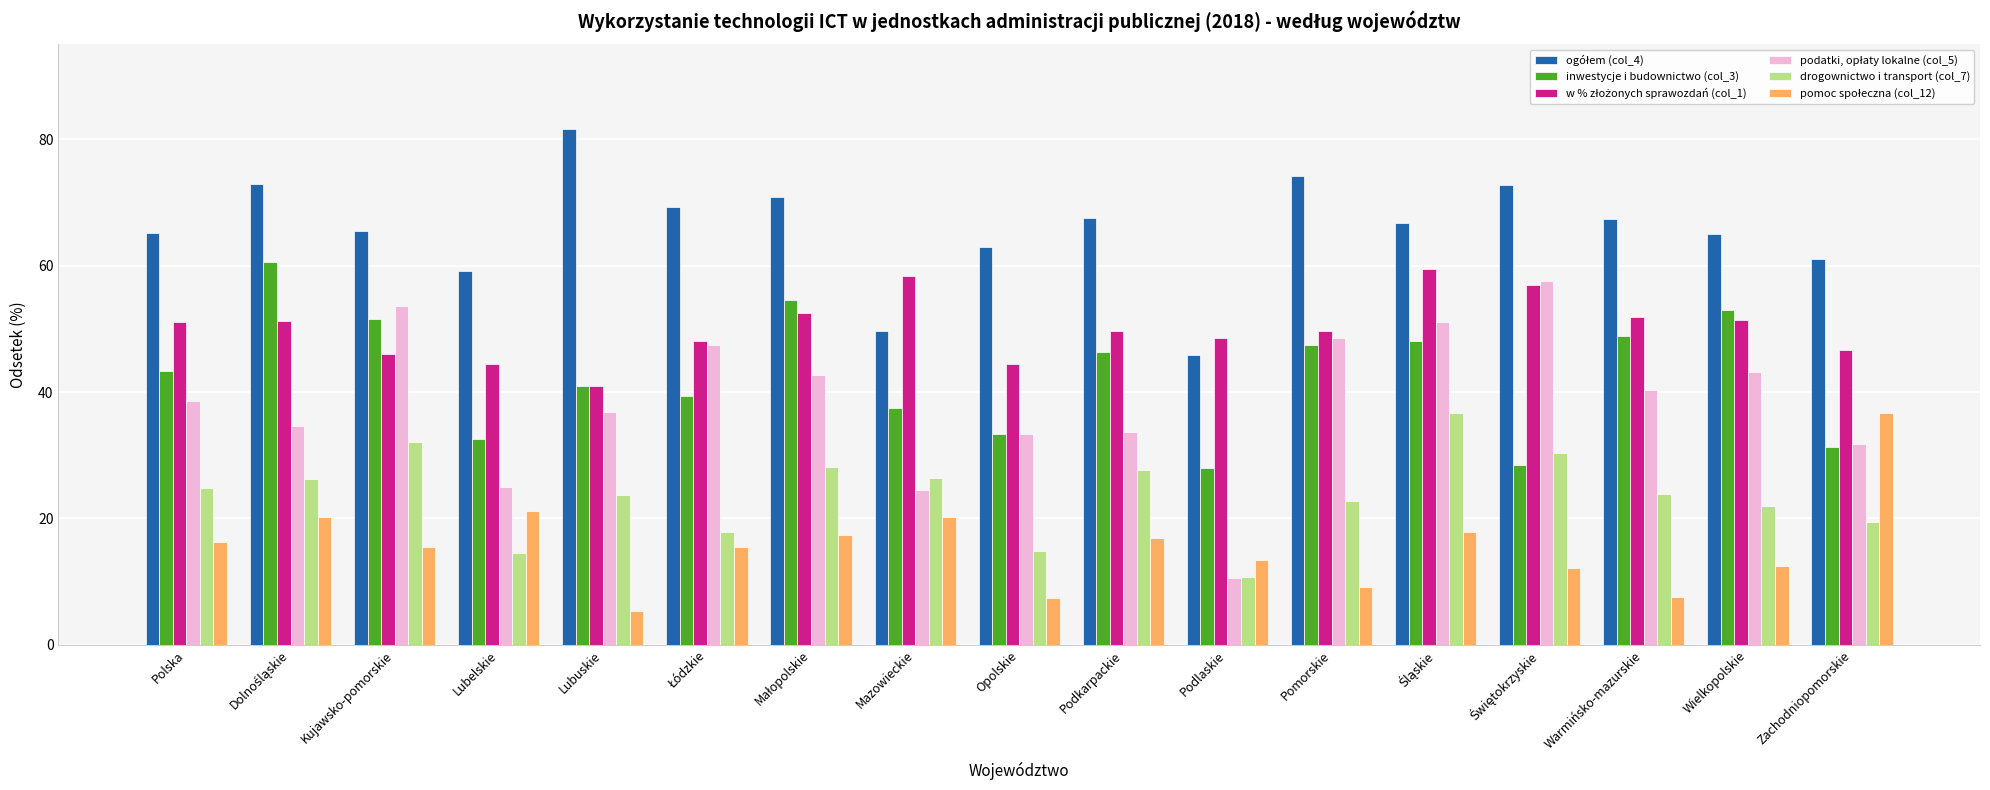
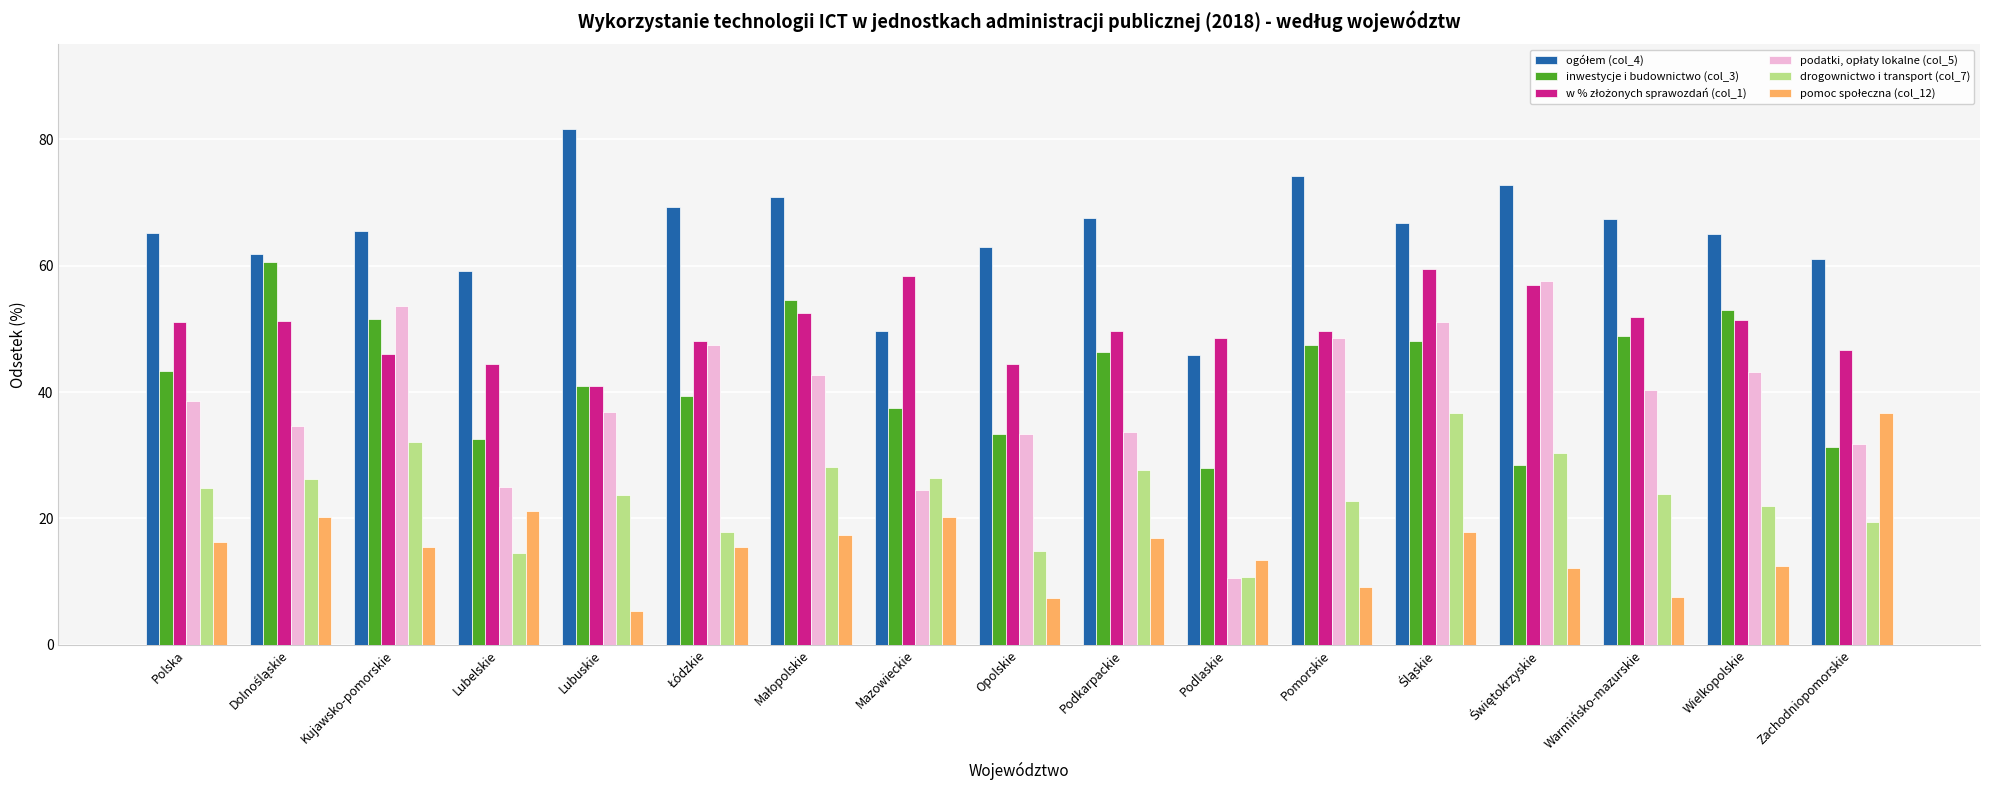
ogółem (col_4), Dolnośląskie: 73 -> 62
